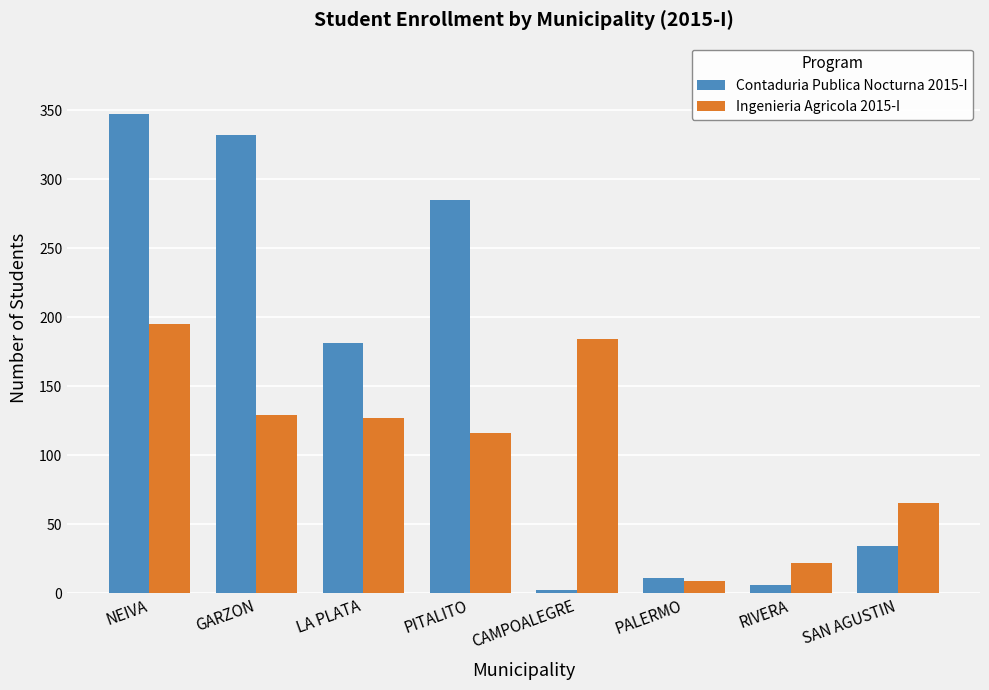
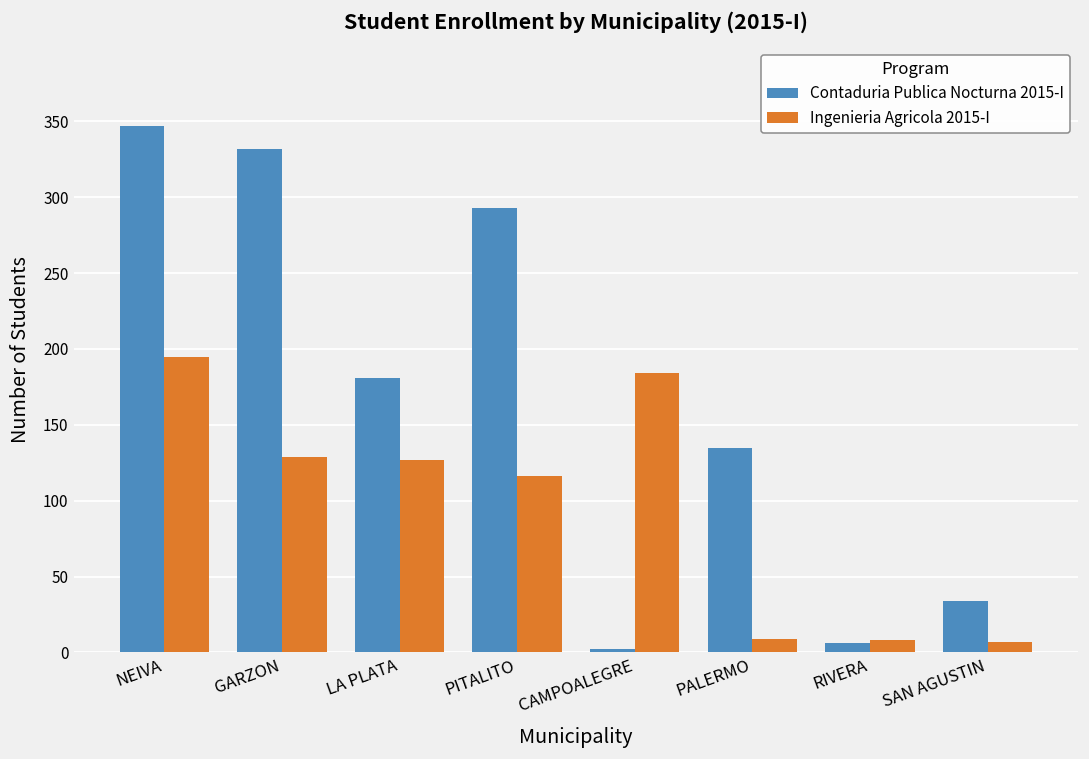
Contaduria Publica Nocturna 2015-I, PITALITO: 285 -> 293
Contaduria Publica Nocturna 2015-I, PALERMO: 11 -> 135
Ingenieria Agricola 2015-I, RIVERA: 22 -> 8
Ingenieria Agricola 2015-I, SAN AGUSTIN: 65 -> 7
